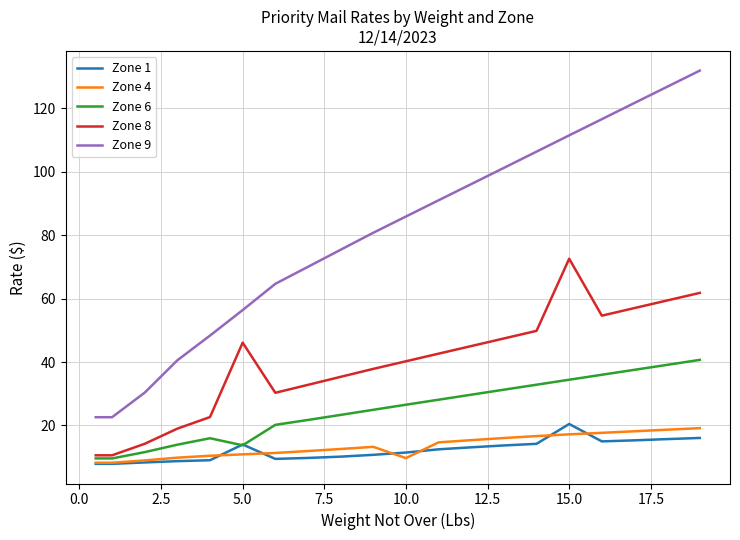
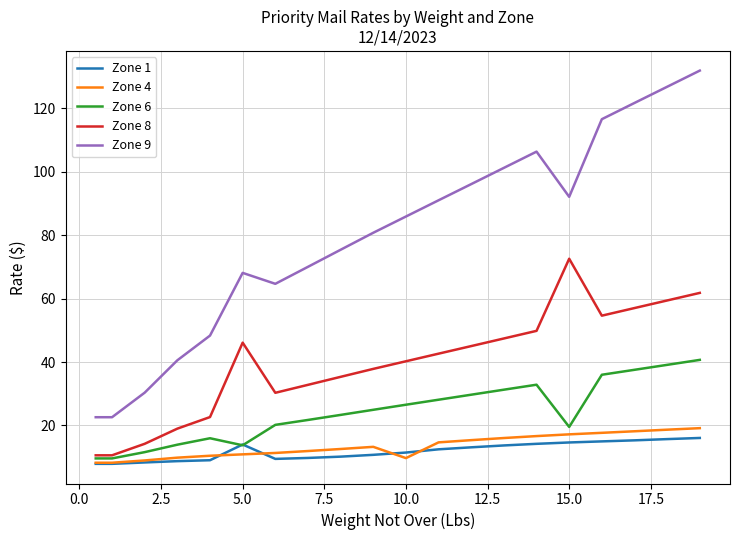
Zone 9, 5.0: 56 -> 68
Zone 1, 15.0: 20 -> 15
Zone 6, 15.0: 34 -> 20
Zone 9, 15.0: 111 -> 92
